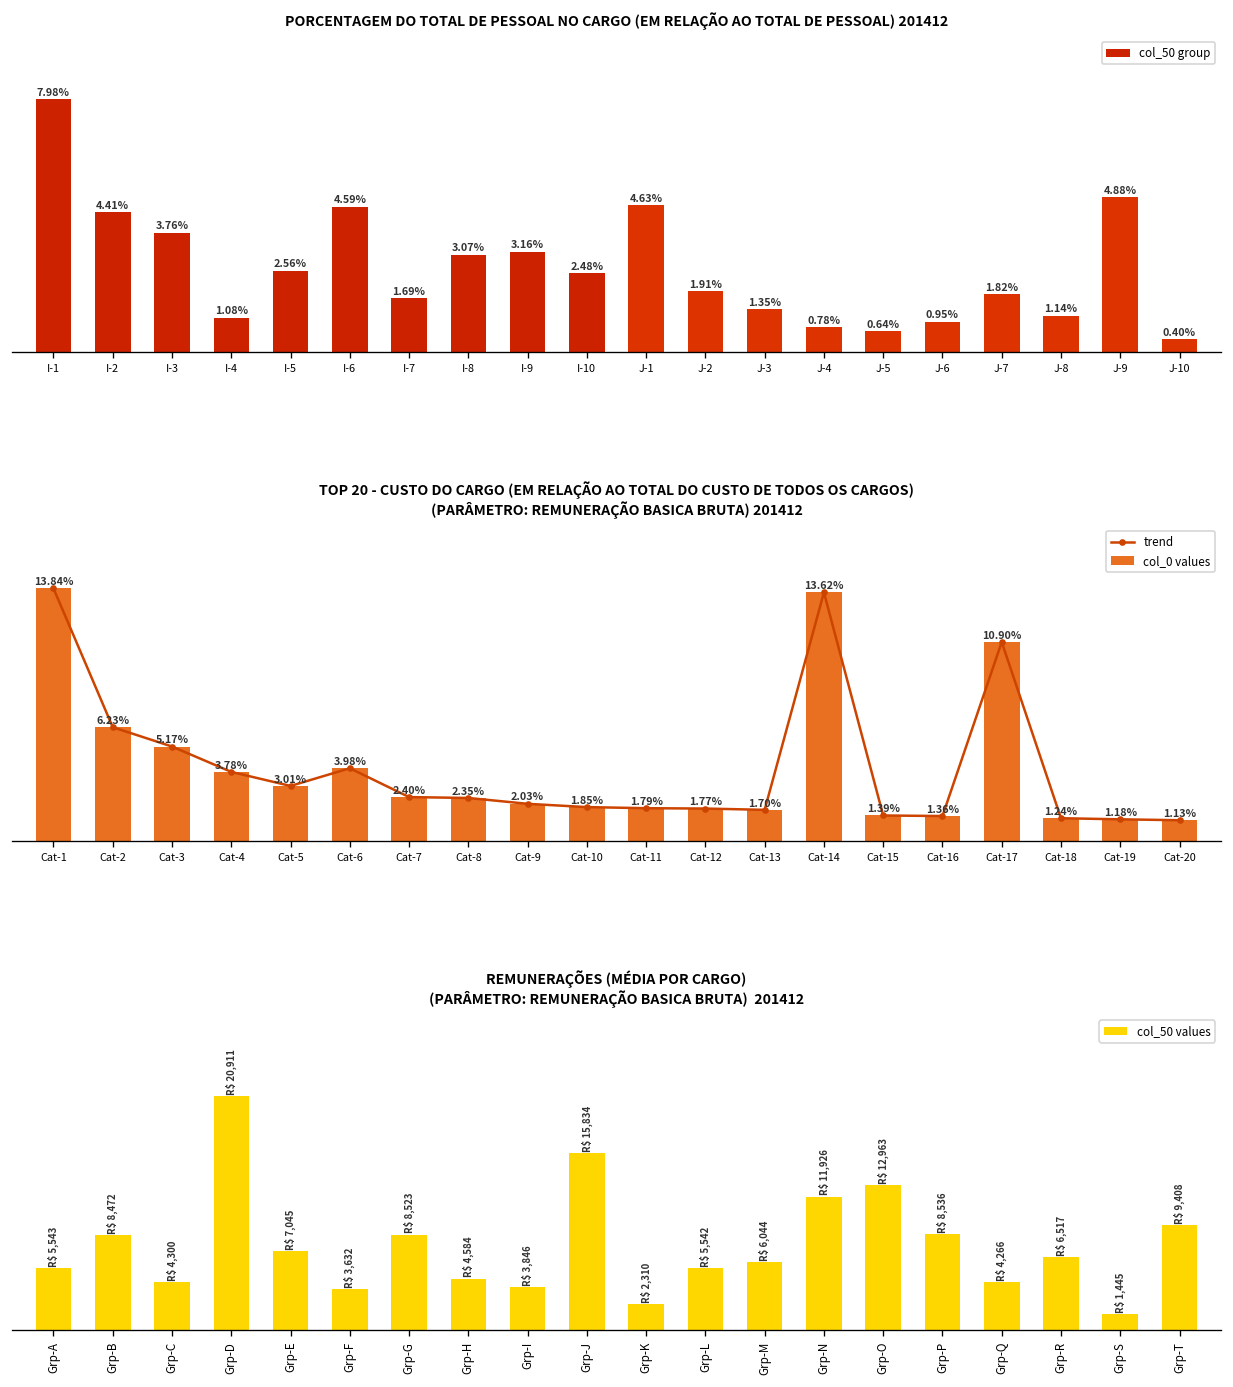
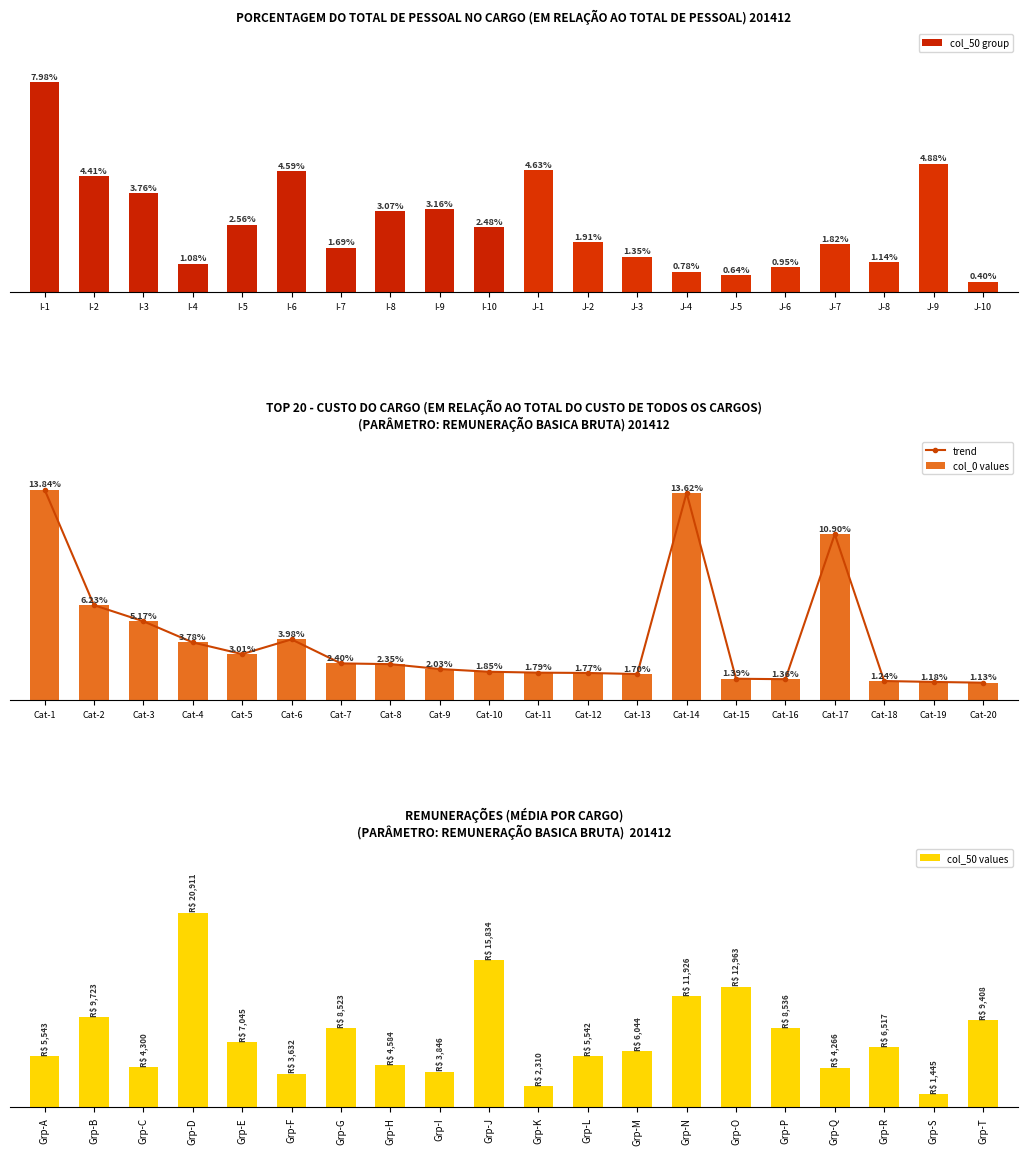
REMUNERAÇÕES (MÉDIA POR CARGO) (PARÂMETRO: REMUNERAÇÃO BASICA BRUTA) 201412, Grp-B: 8,472 -> 9,723
